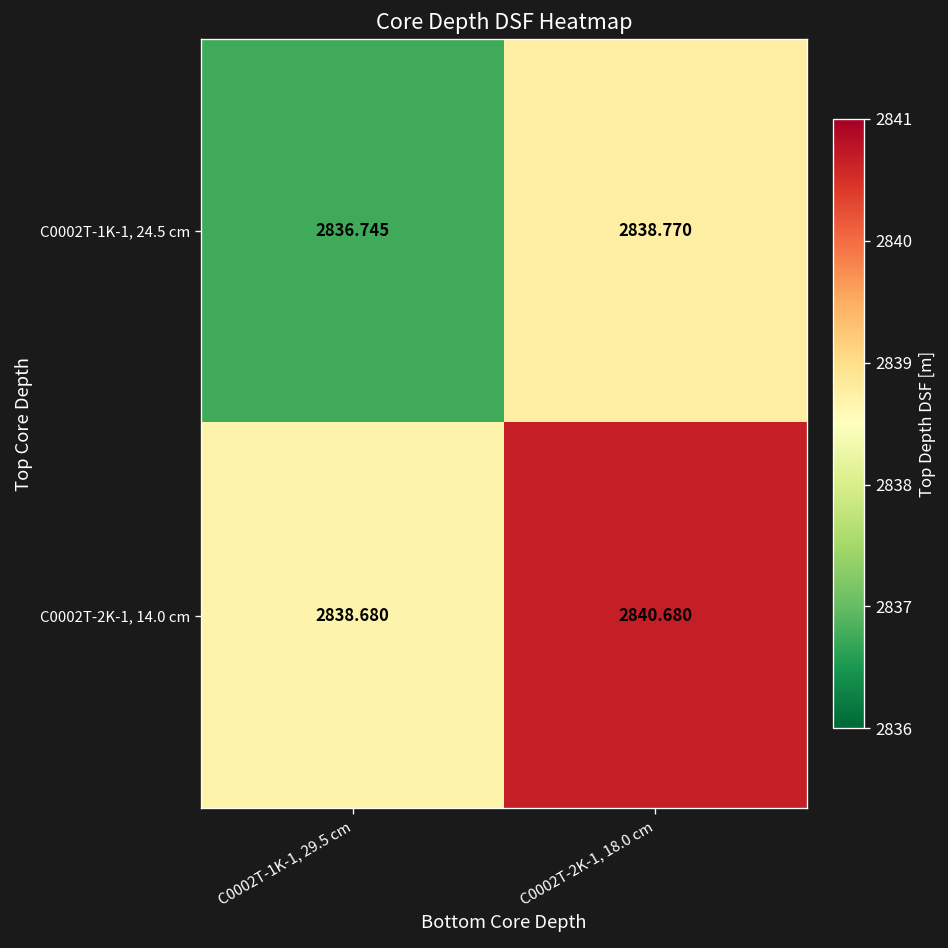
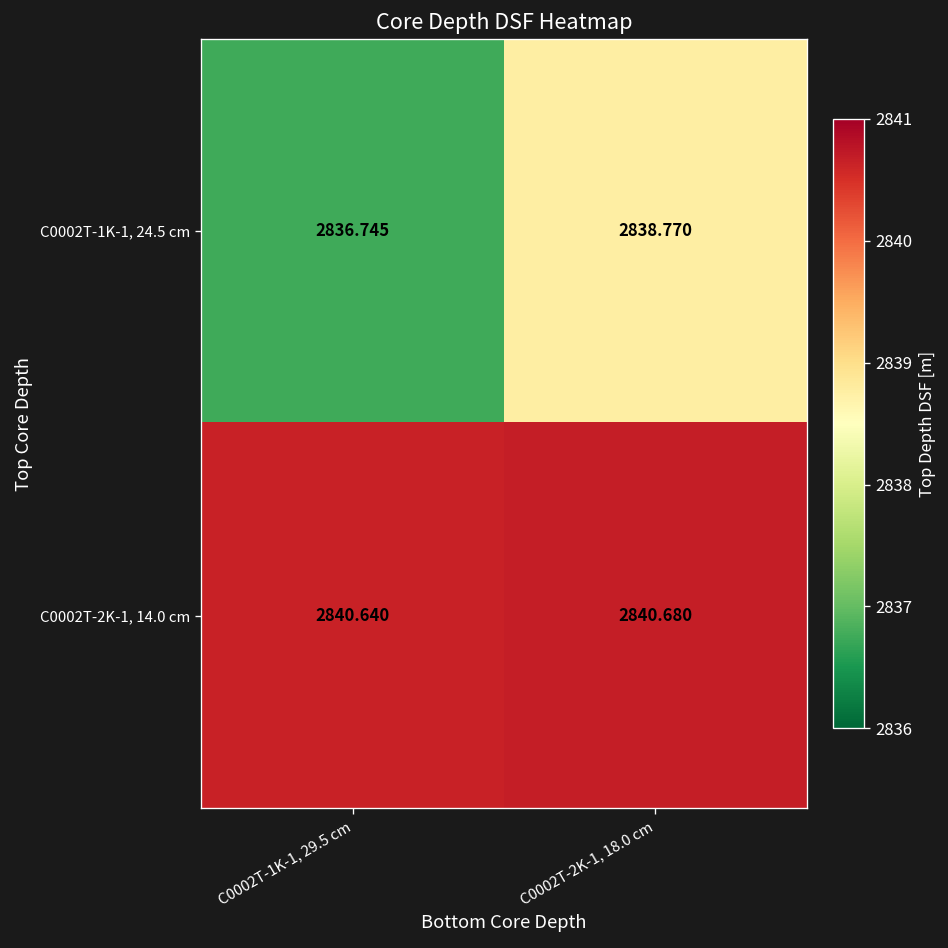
C0002T-2K-1, 14.0 cm, C0002T-1K-1, 29.5 cm: 2838.680 -> 2840.640
